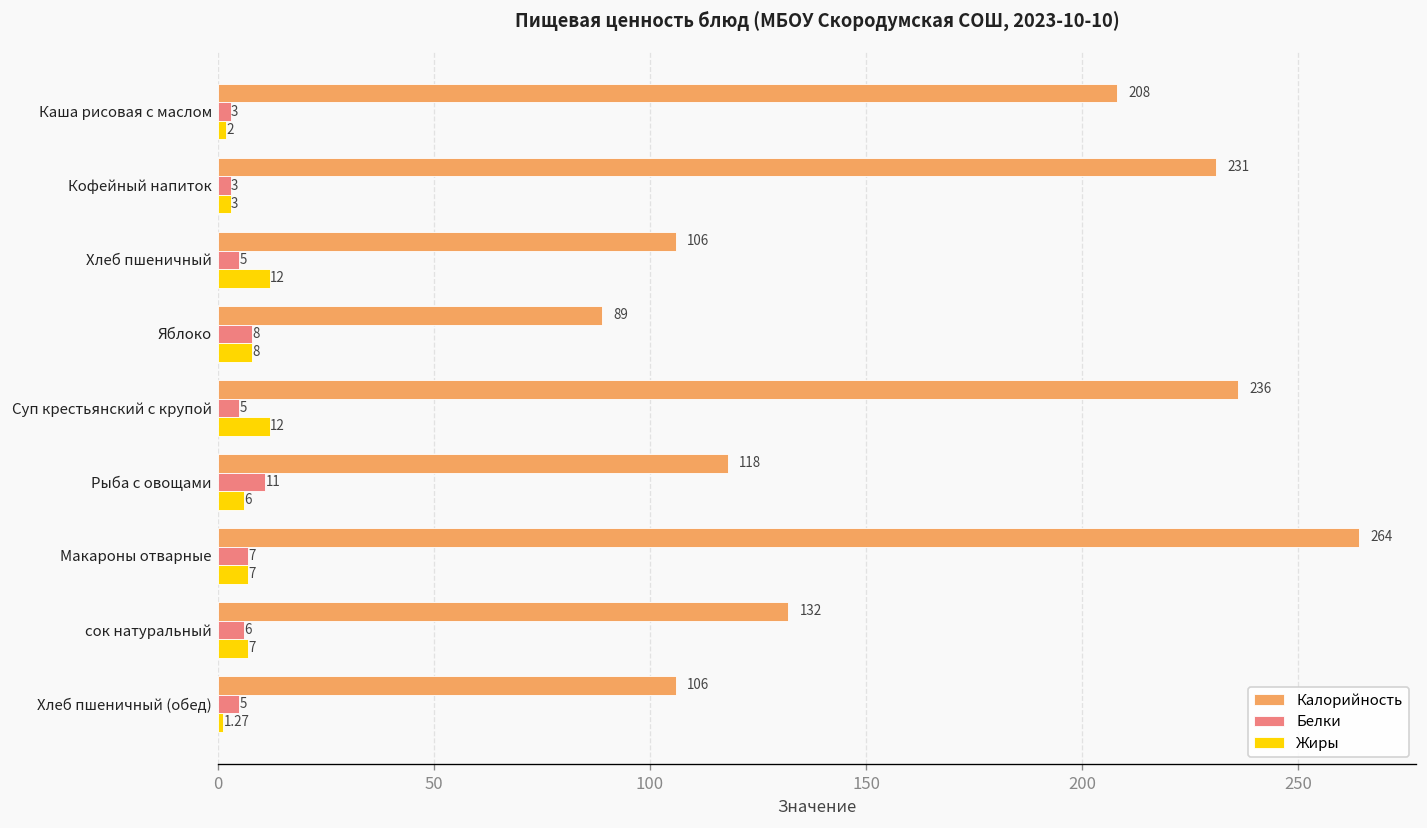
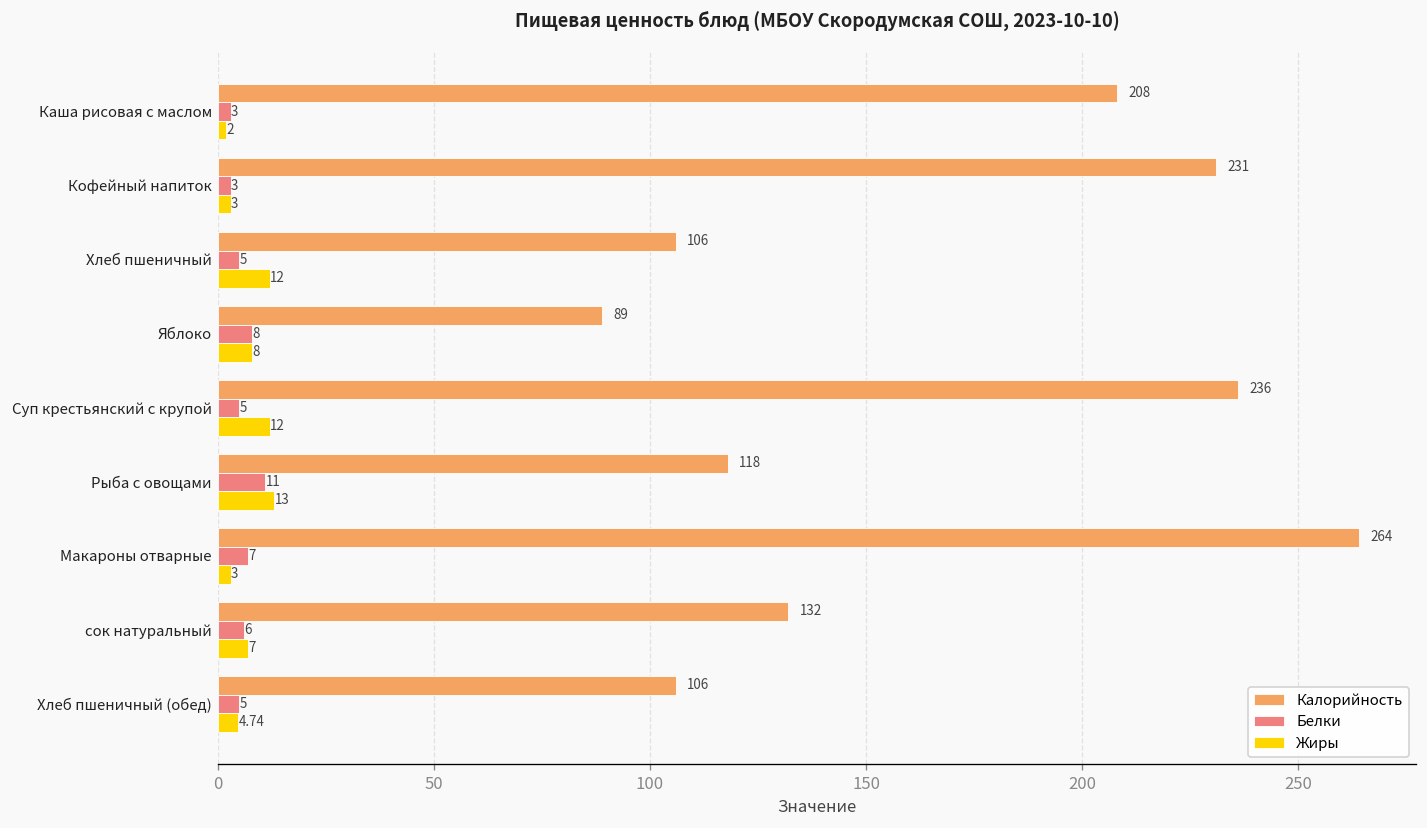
Жиры, Рыба с овощами: 6 -> 13
Жиры, Макароны отварные: 7 -> 3
Жиры, Хлеб пшеничный (обед): 1.27 -> 4.74
